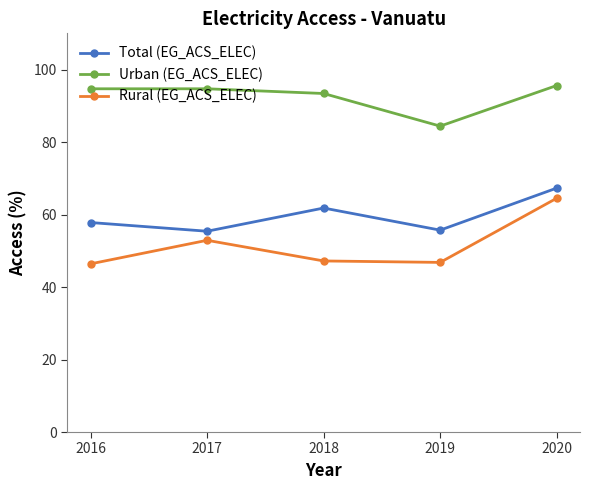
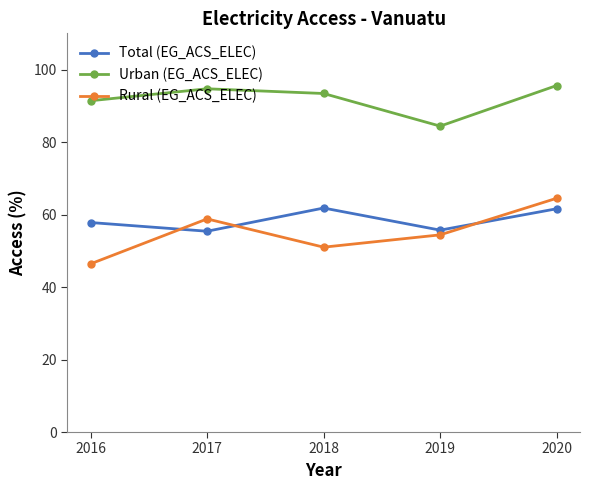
Urban (EG_ACS_ELEC), 2016: 95 -> 91
Rural (EG_ACS_ELEC), 2017: 53 -> 59
Rural (EG_ACS_ELEC), 2018: 47 -> 51
Rural (EG_ACS_ELEC), 2019: 47 -> 54
Total (EG_ACS_ELEC), 2020: 67 -> 62
